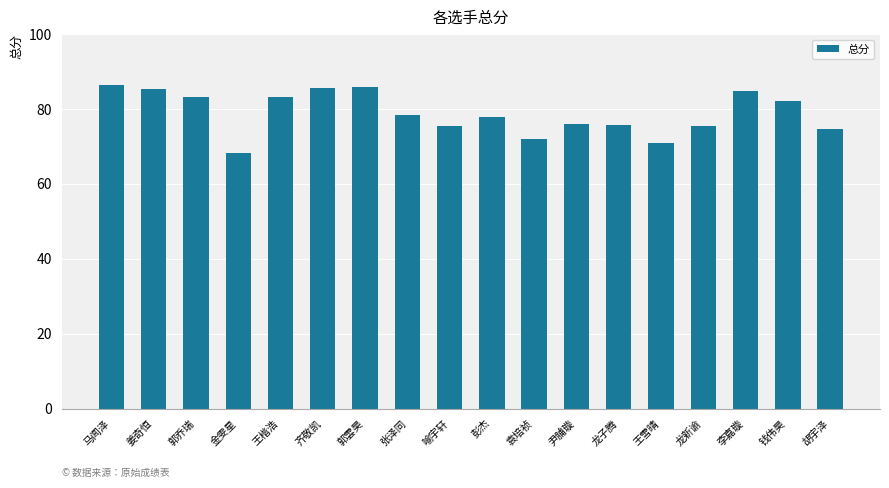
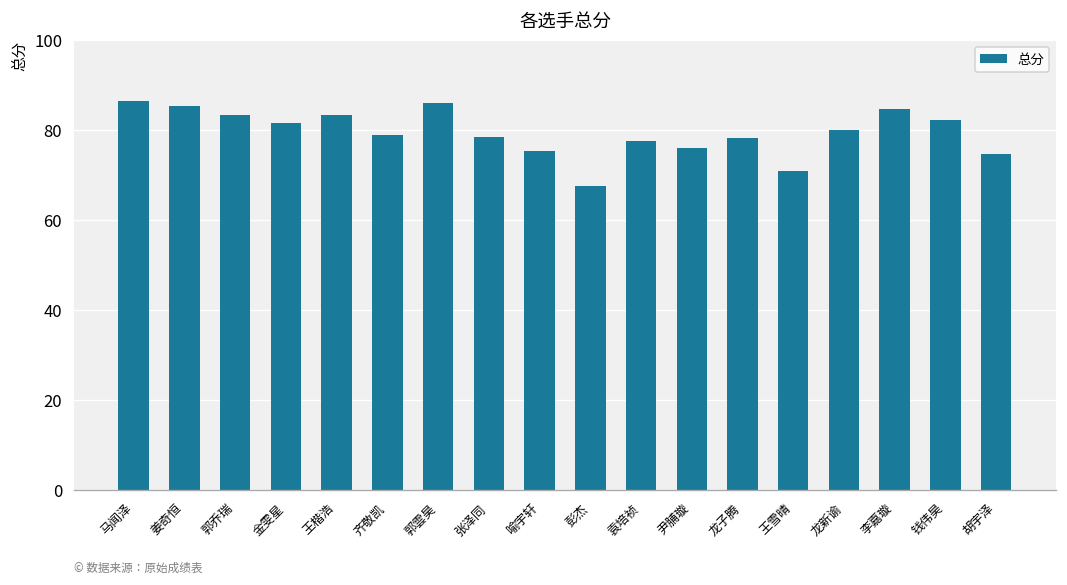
金雯星: 68 -> 82
齐敬凯: 86 -> 79
彭杰: 78 -> 68
袁培祯: 72 -> 78
龙子腾: 76 -> 78
龙新谕: 76 -> 80
